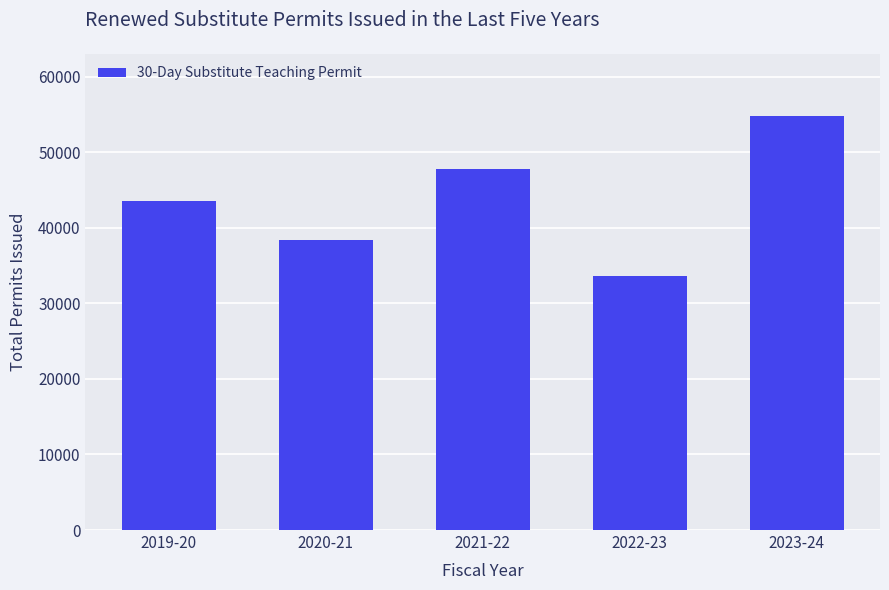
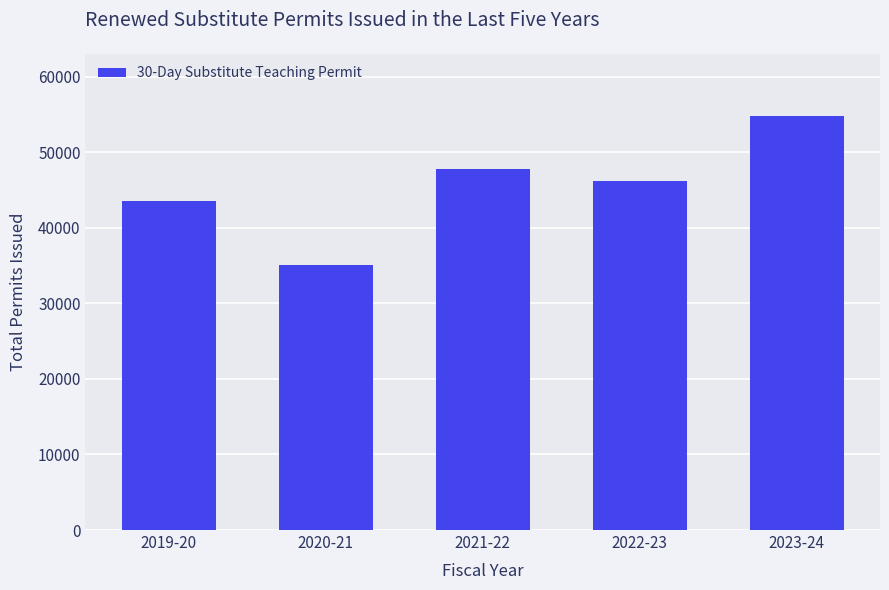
2020-21: 38000 -> 35000
2022-23: 34000 -> 46000
